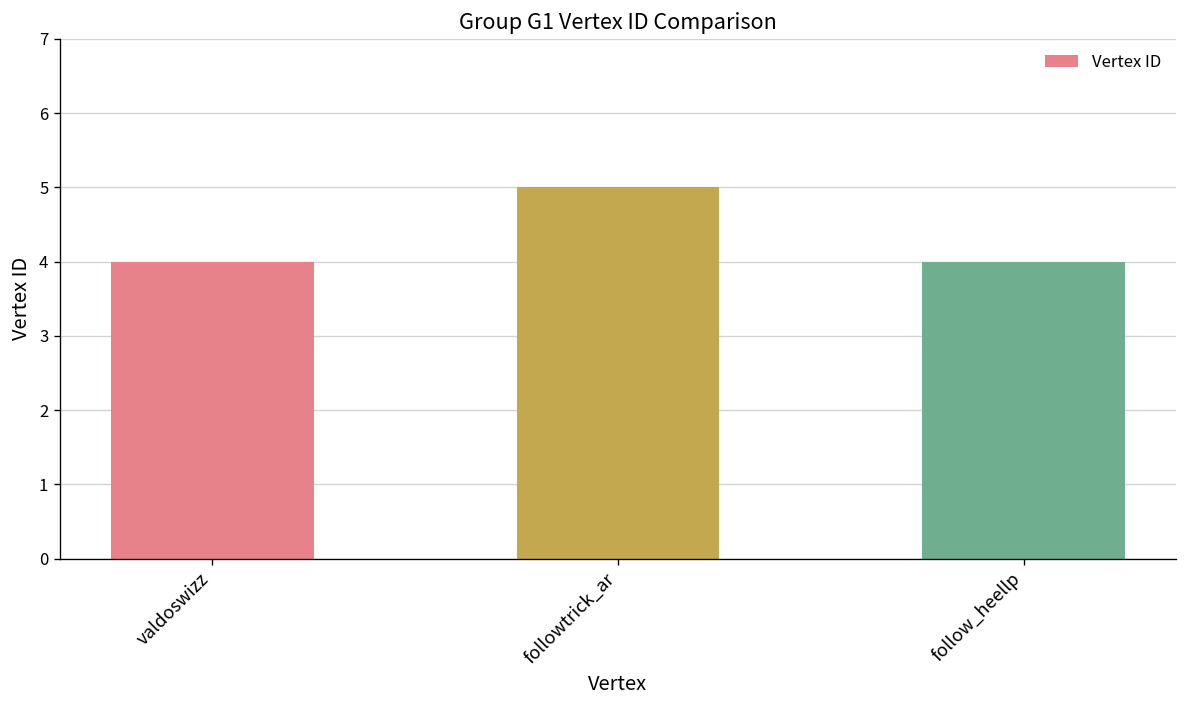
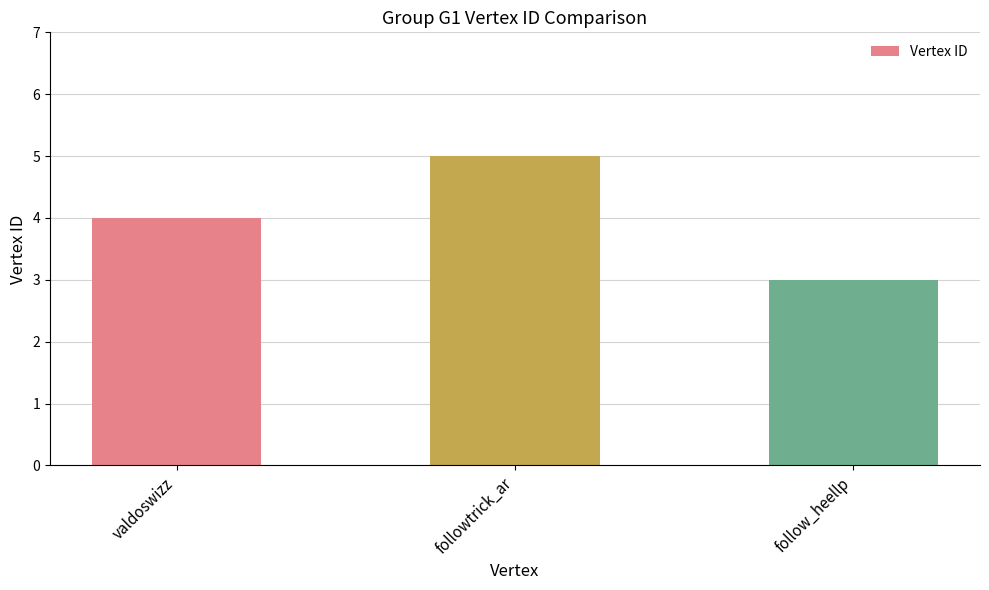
follow_heellp: 4 -> 3
